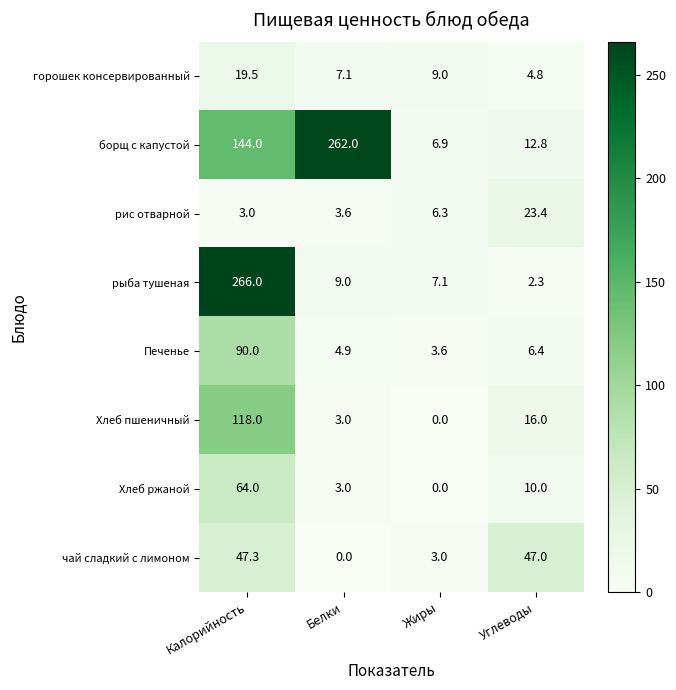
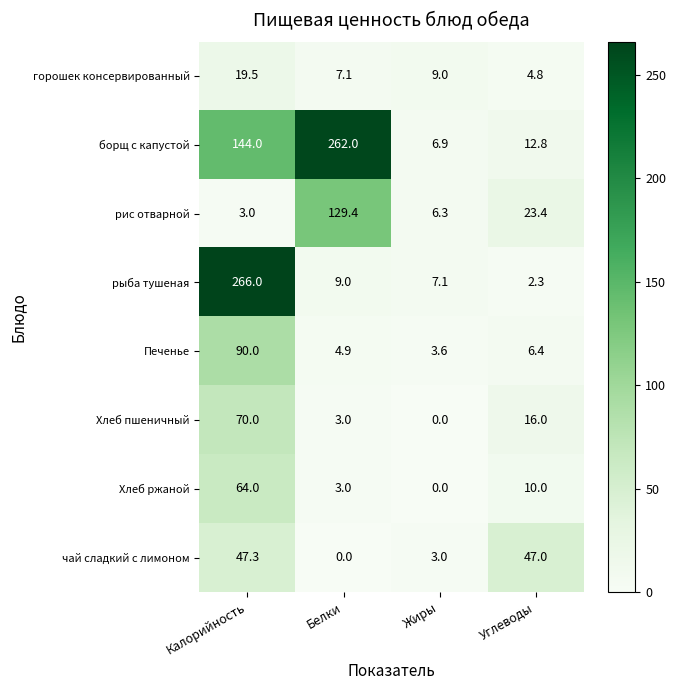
рис отварной, Белки: 3.6 -> 129.4
Хлеб пшеничный, Калорийность: 118.0 -> 70.0
